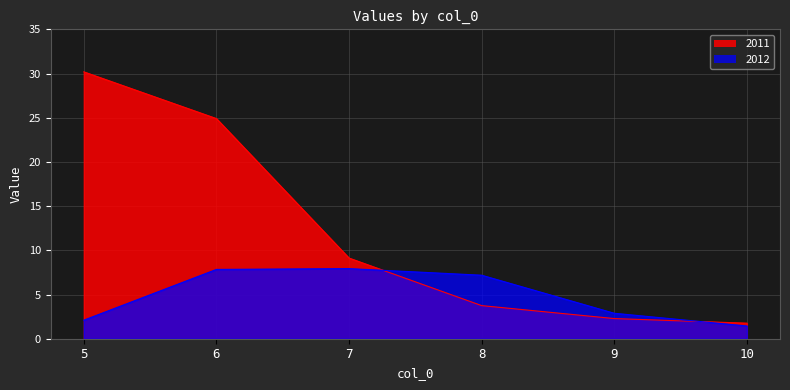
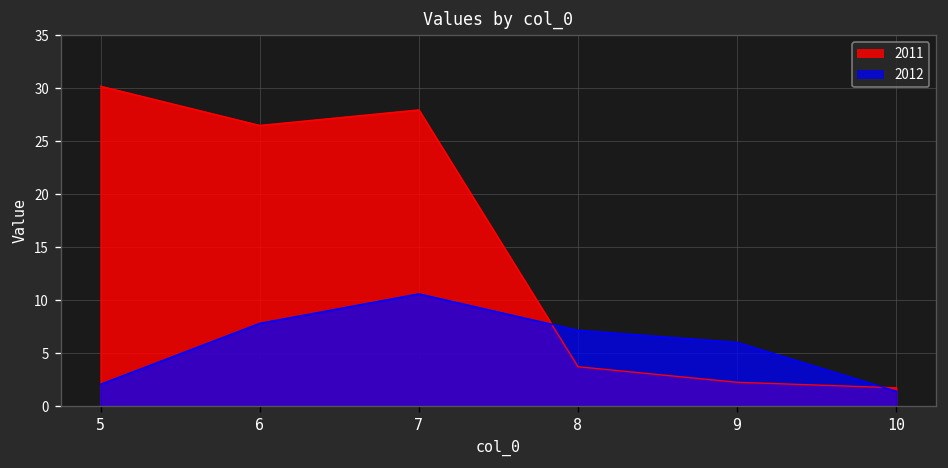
2011, 6: 25 -> 26
2011, 7: 9 -> 28
2012, 7: 8 -> 11
2012, 9: 3 -> 6
